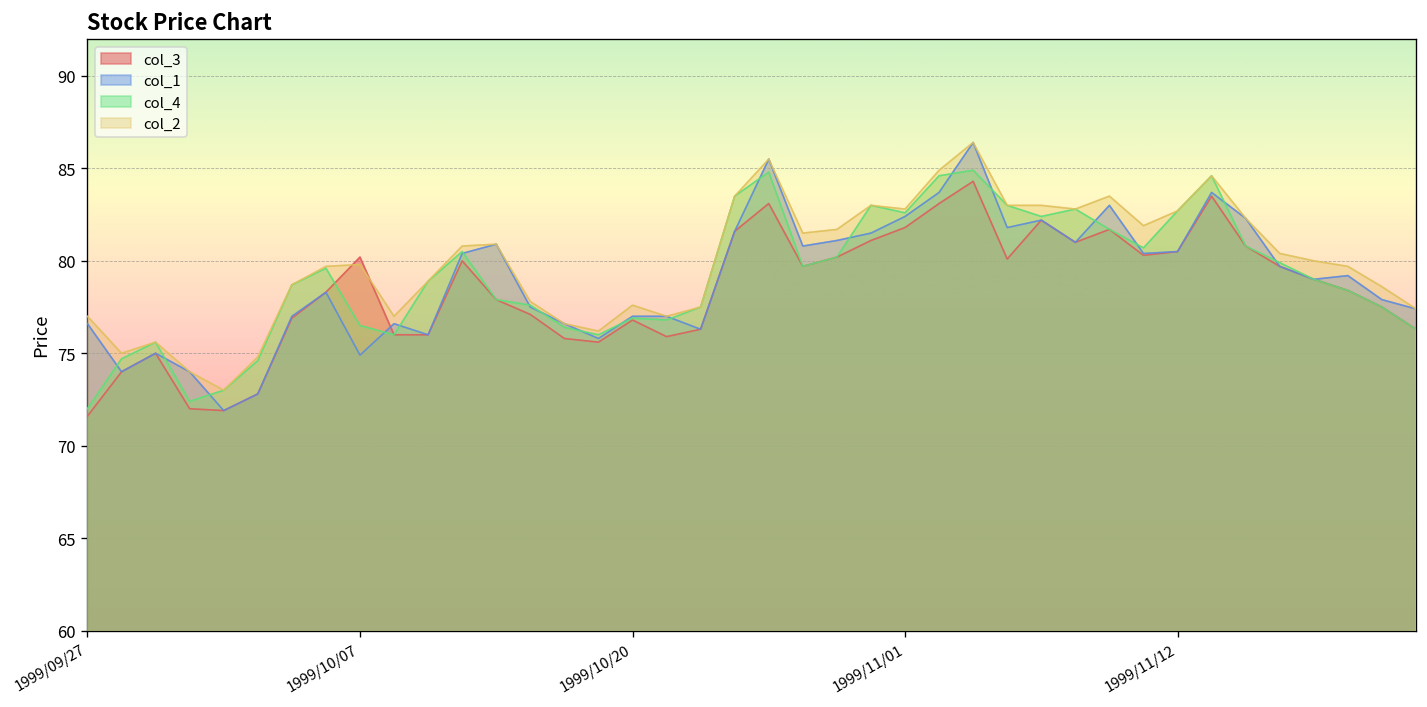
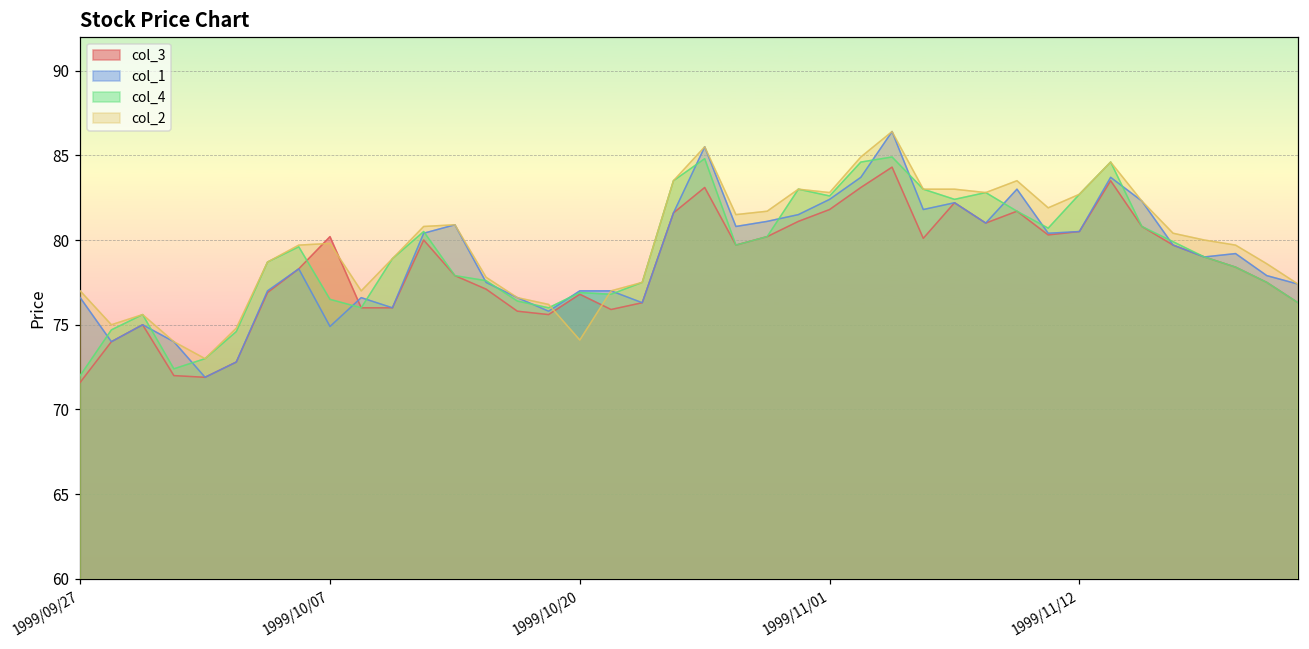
col_2, 1999/10/20: 77.6 -> 74.1
